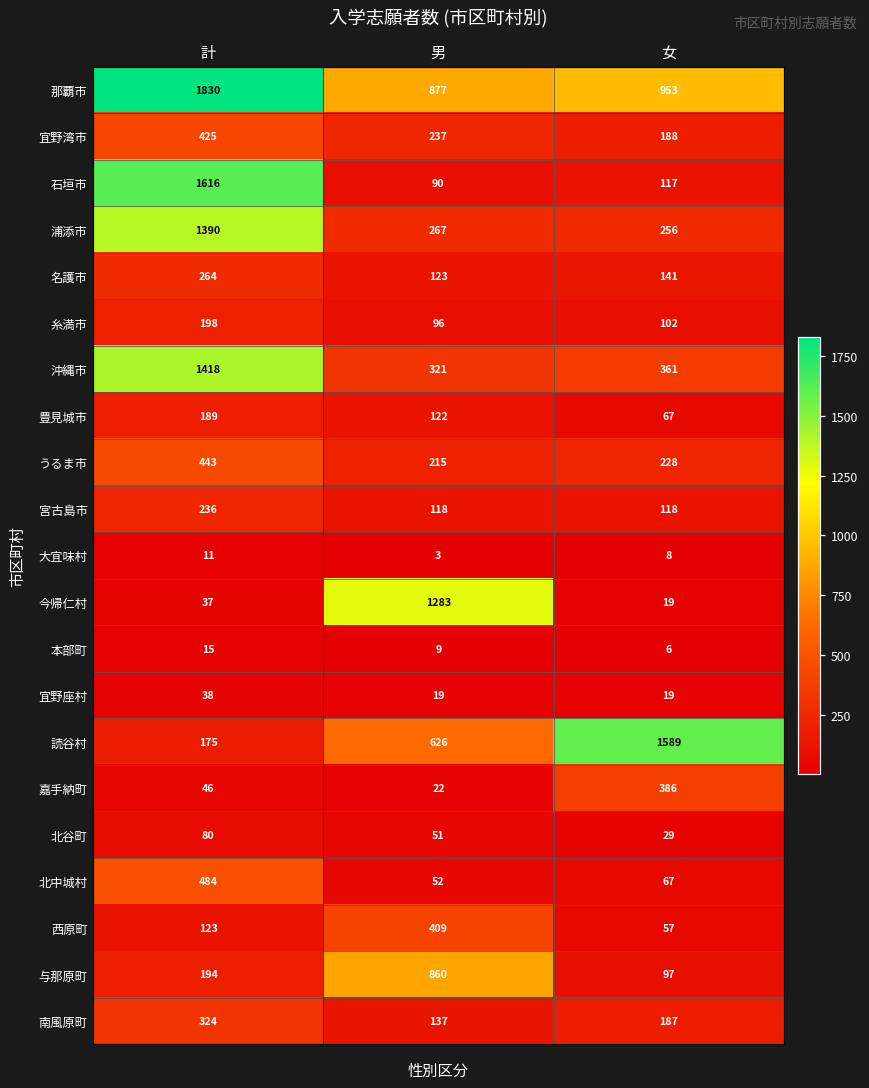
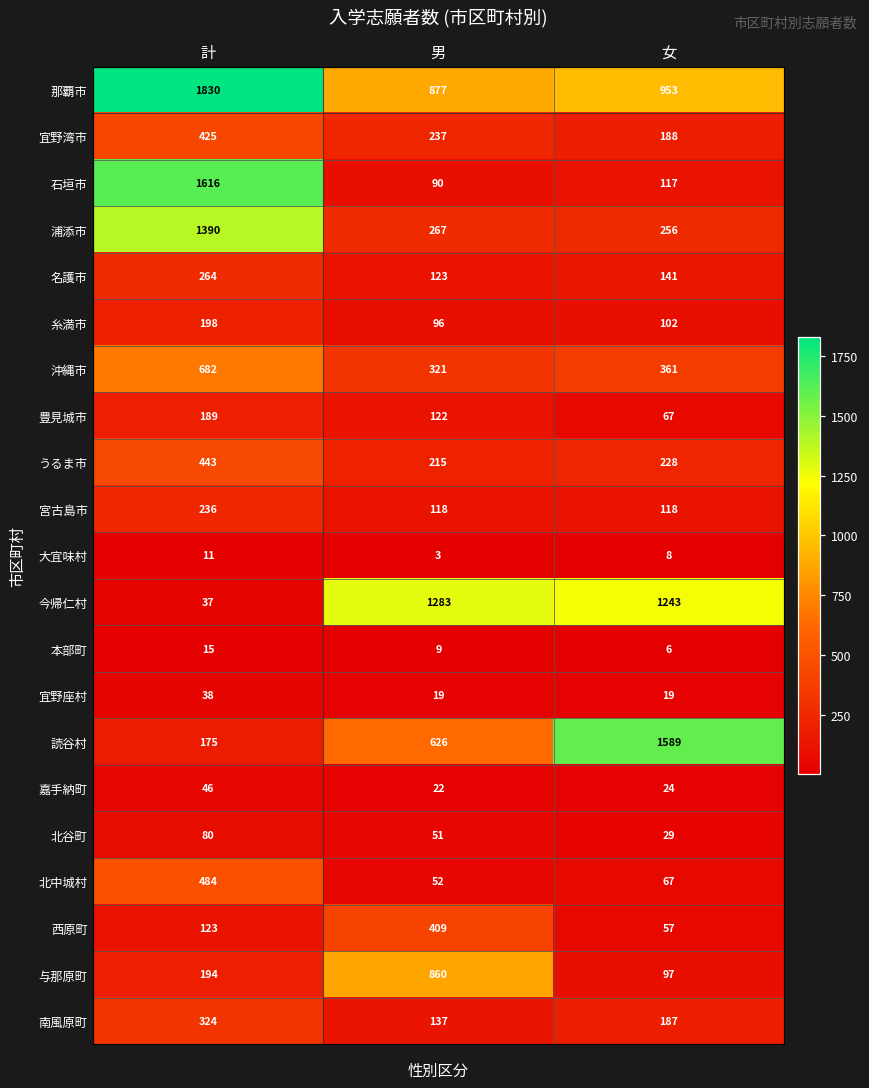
沖縄市, 計: 1418 -> 682
今帰仁村, 女: 19 -> 1243
嘉手納町, 女: 386 -> 24
